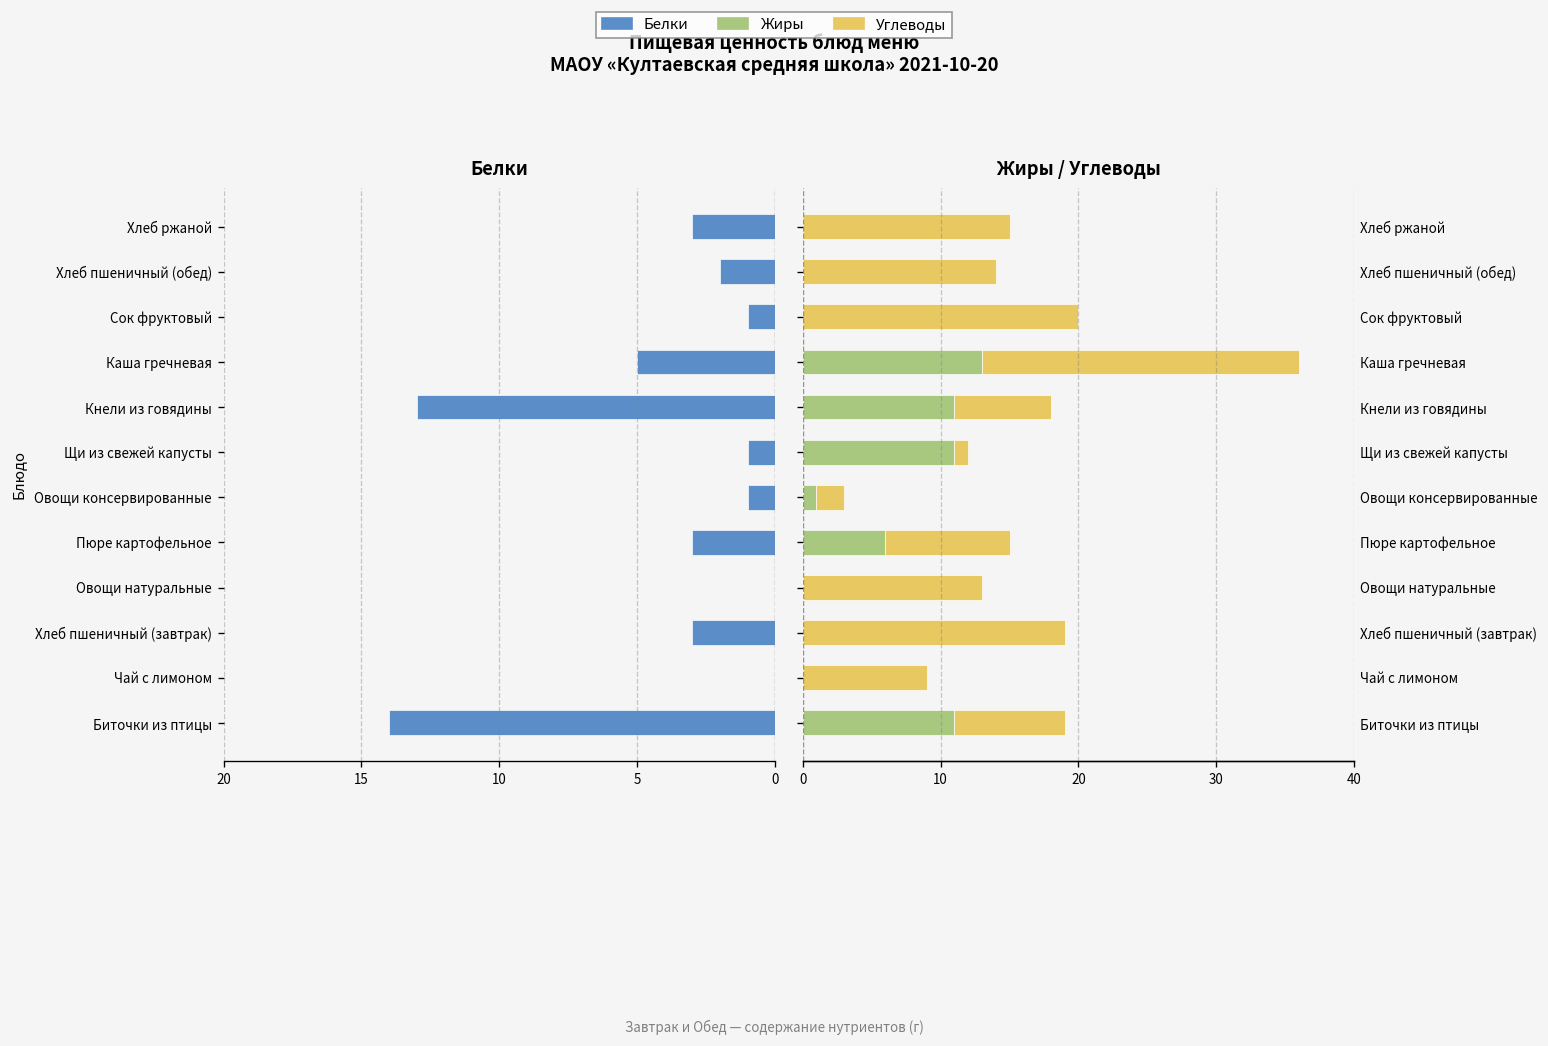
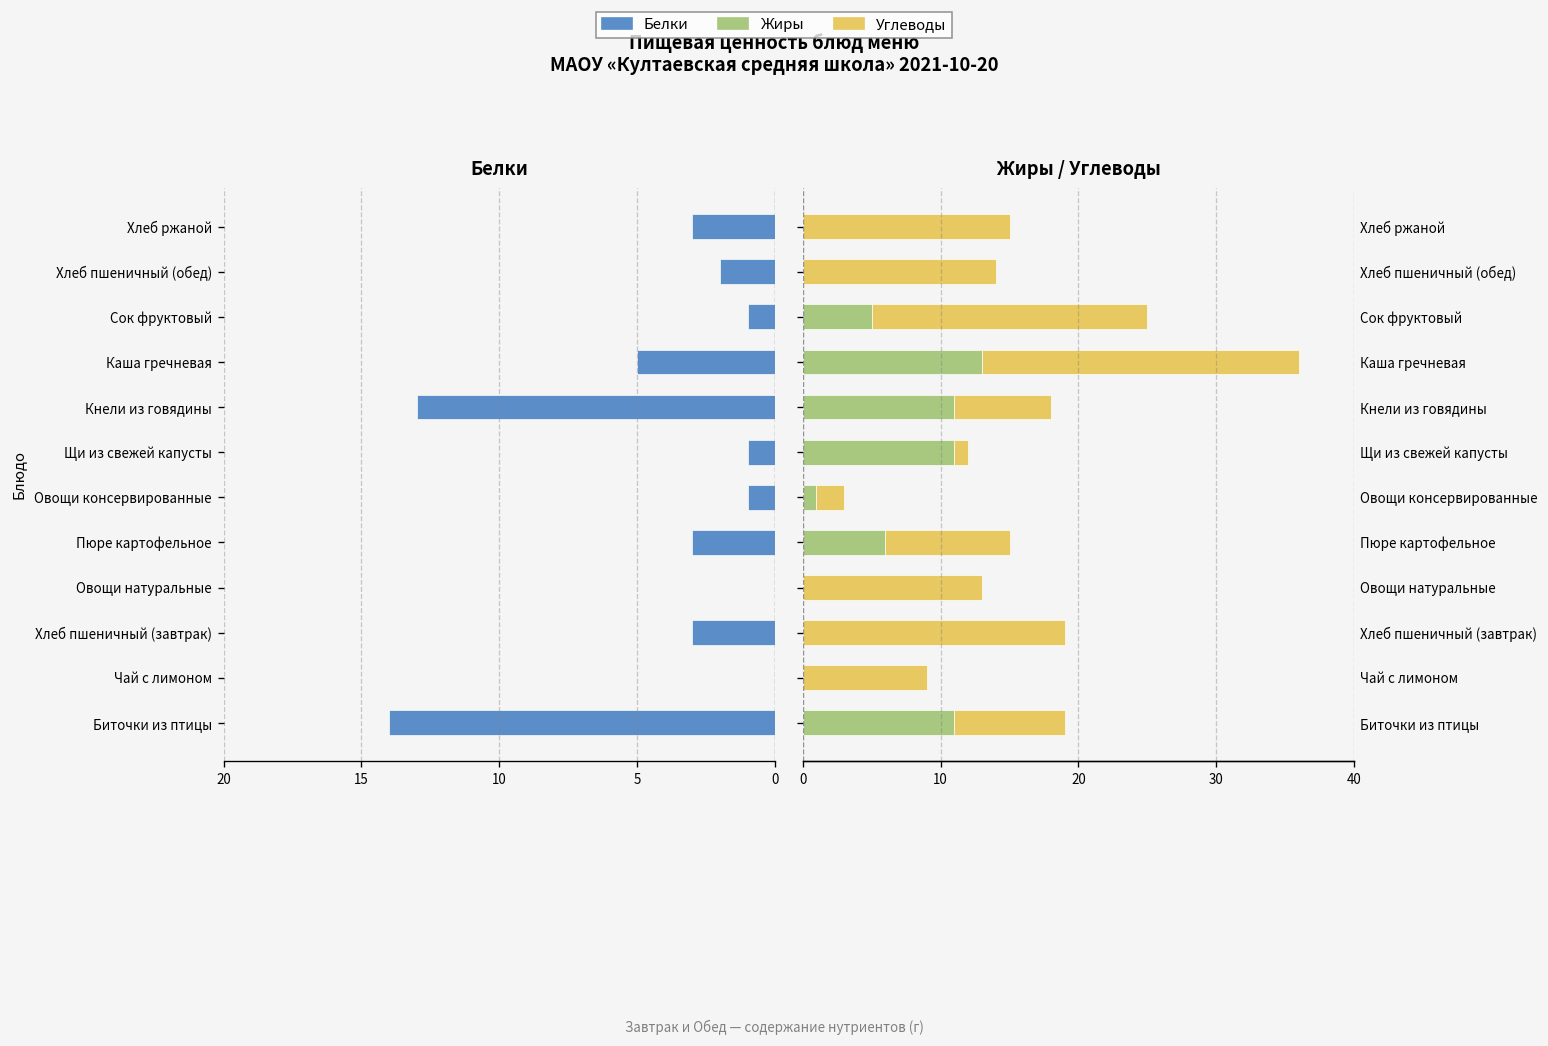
Жиры / Углеводы, Жиры, Сок фруктовый: 0 -> 5
